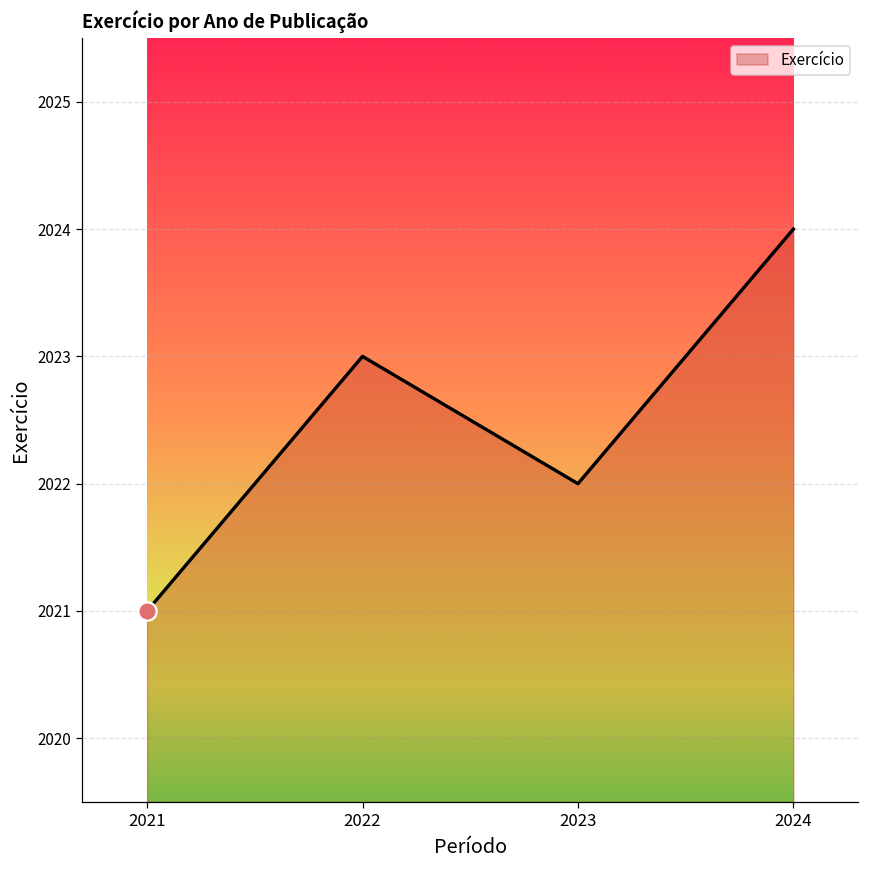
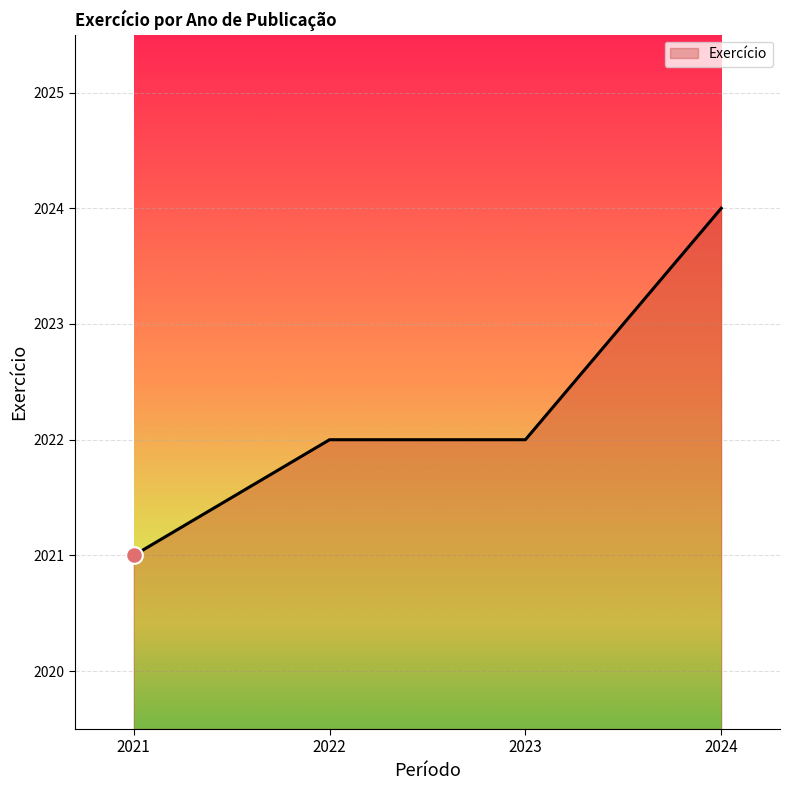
Exercício, 2022: 2023 -> 2022
